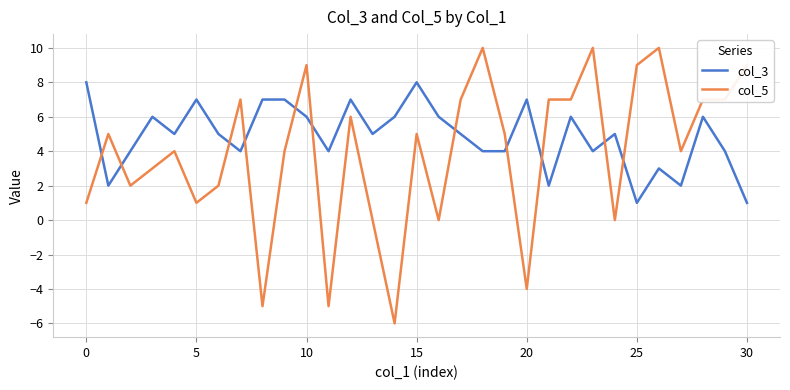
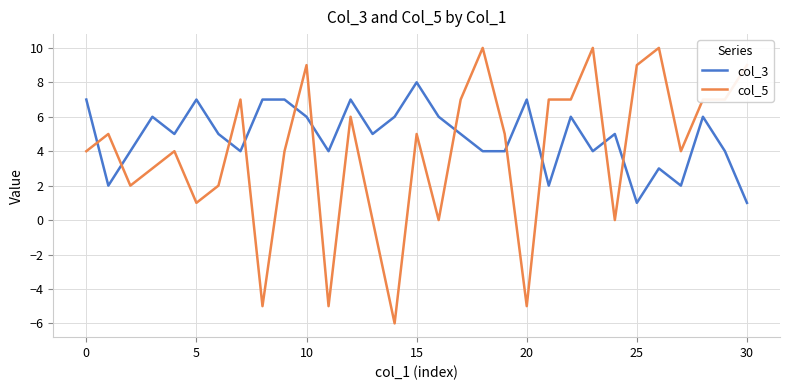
col_3, 0: 8 -> 7
col_5, 0: 1 -> 4
col_5, 20: -4 -> -5
